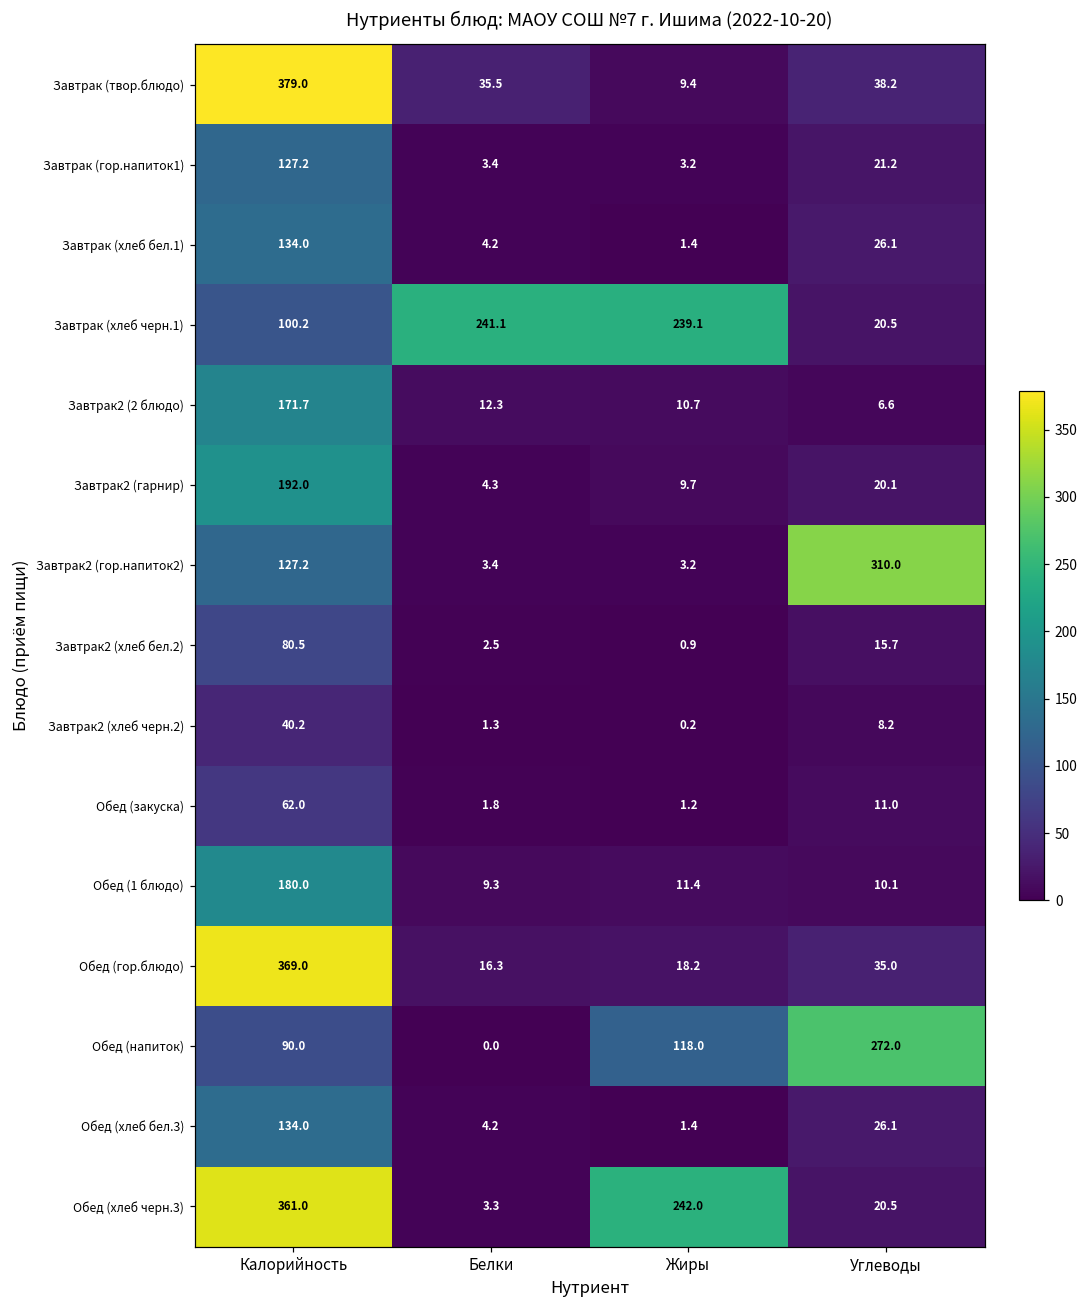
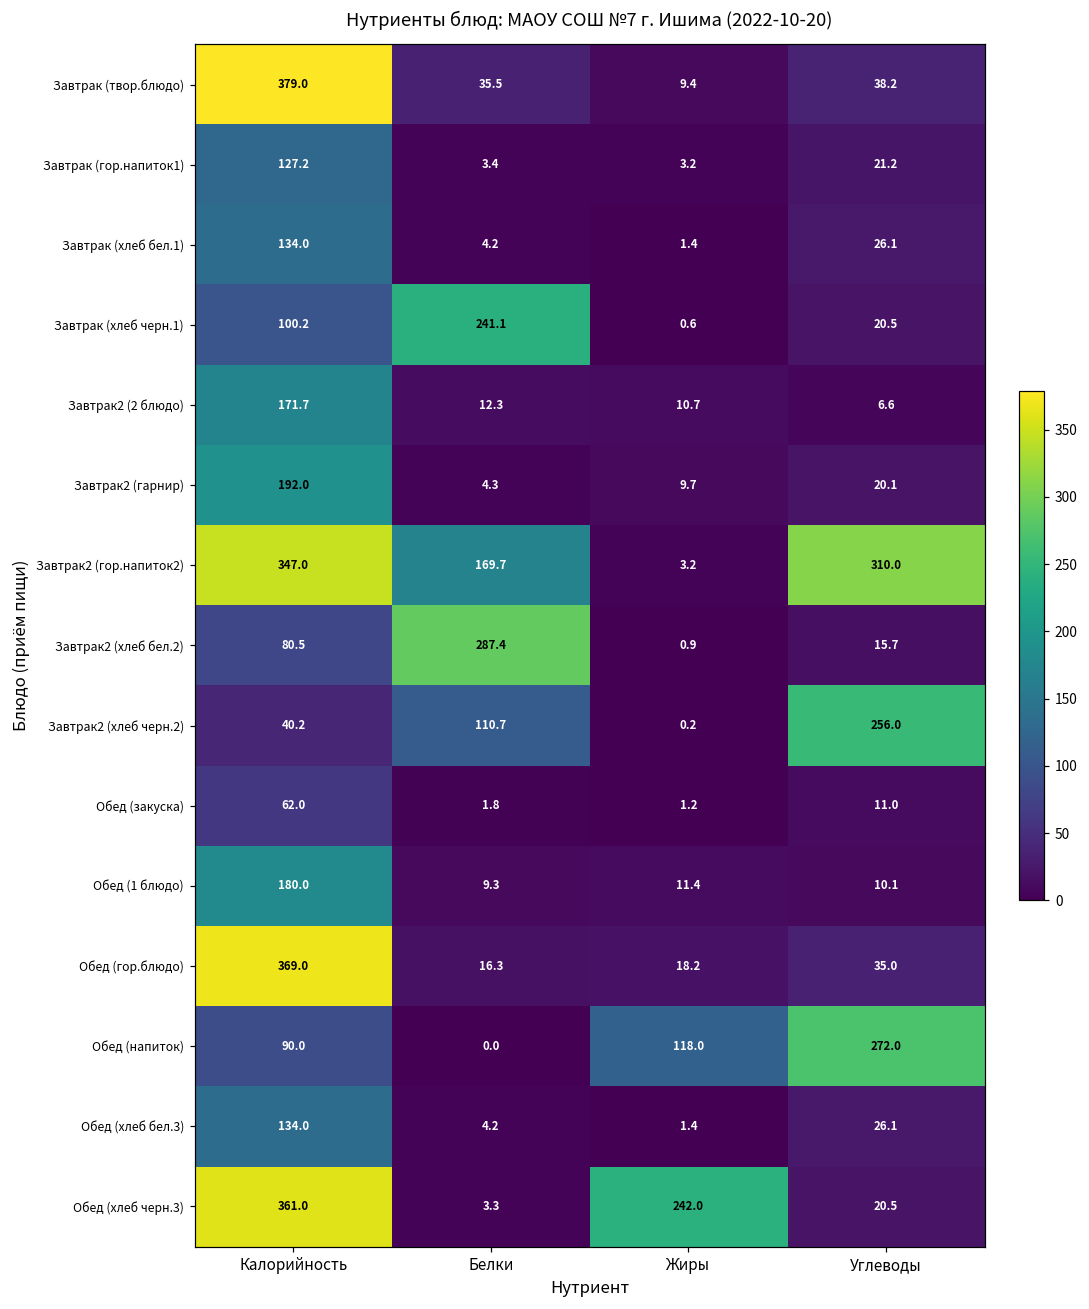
Завтрак (хлеб черн.1), Жиры: 239.1 -> 0.6
Завтрак2 (гор.напиток2), Калорийность: 127.2 -> 347.0
Завтрак2 (гор.напиток2), Белки: 3.4 -> 169.7
Завтрак2 (хлеб бел.2), Белки: 2.5 -> 287.4
Завтрак2 (хлеб черн.2), Белки: 1.3 -> 110.7
Завтрак2 (хлеб черн.2), Углеводы: 8.2 -> 256.0
